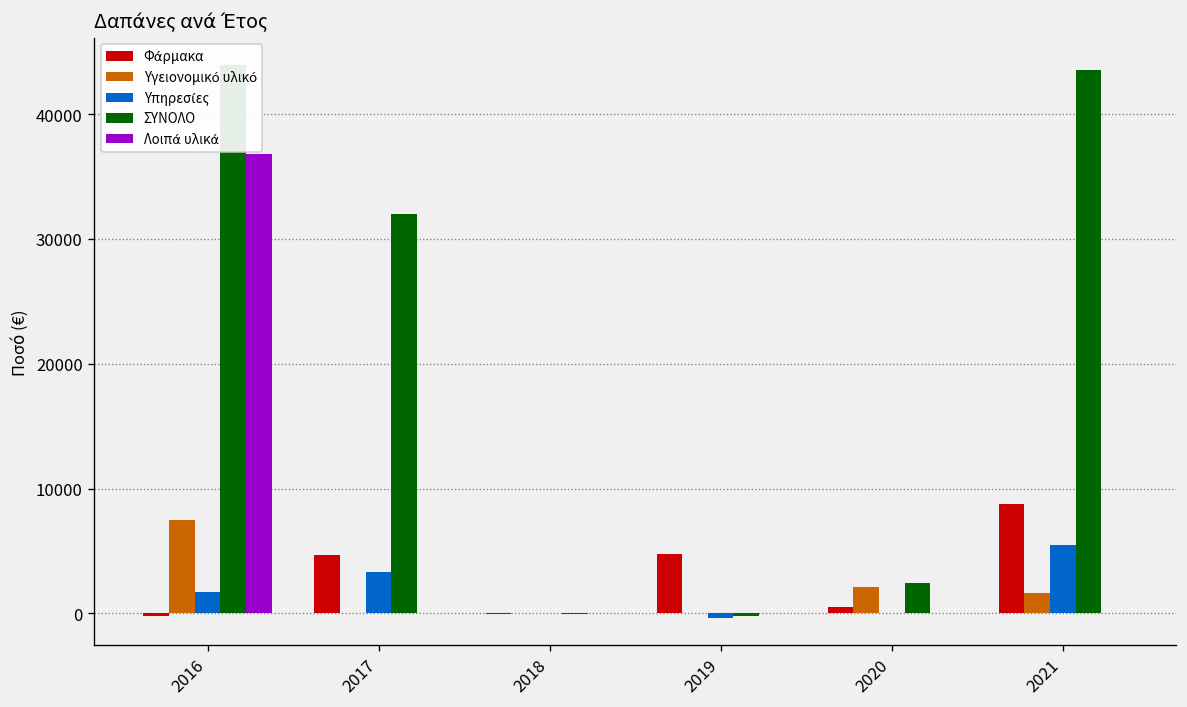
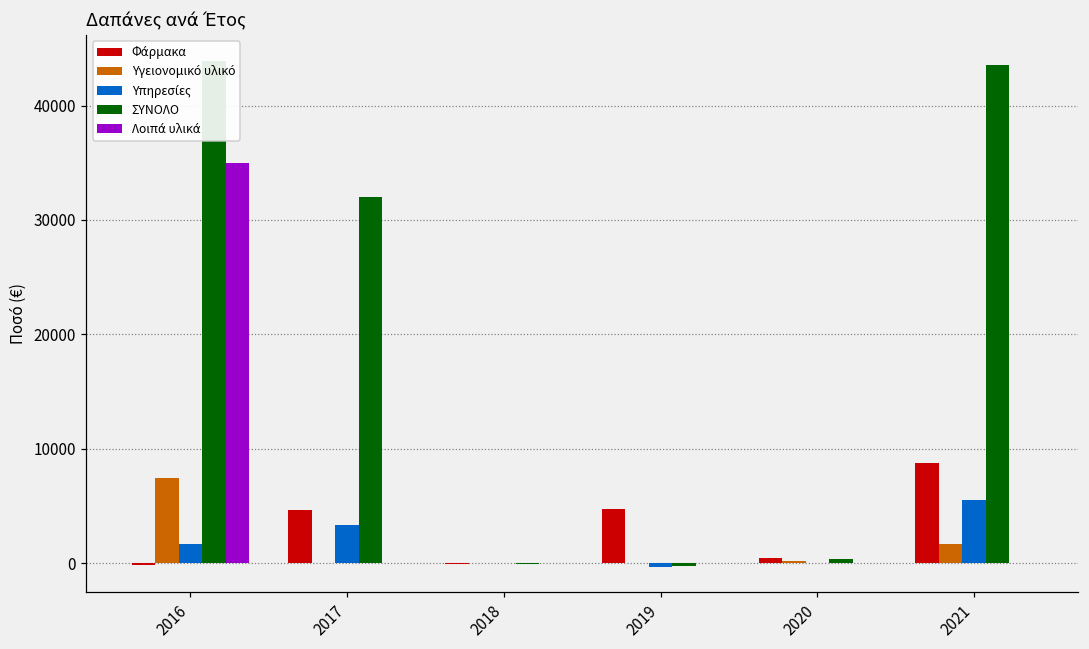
Λοιπά υλικά, 2016: 36800 -> 35000
Υγειονομικό υλικό, 2020: 2100 -> 200
ΣΥΝΟΛΟ, 2020: 2400 -> 400
